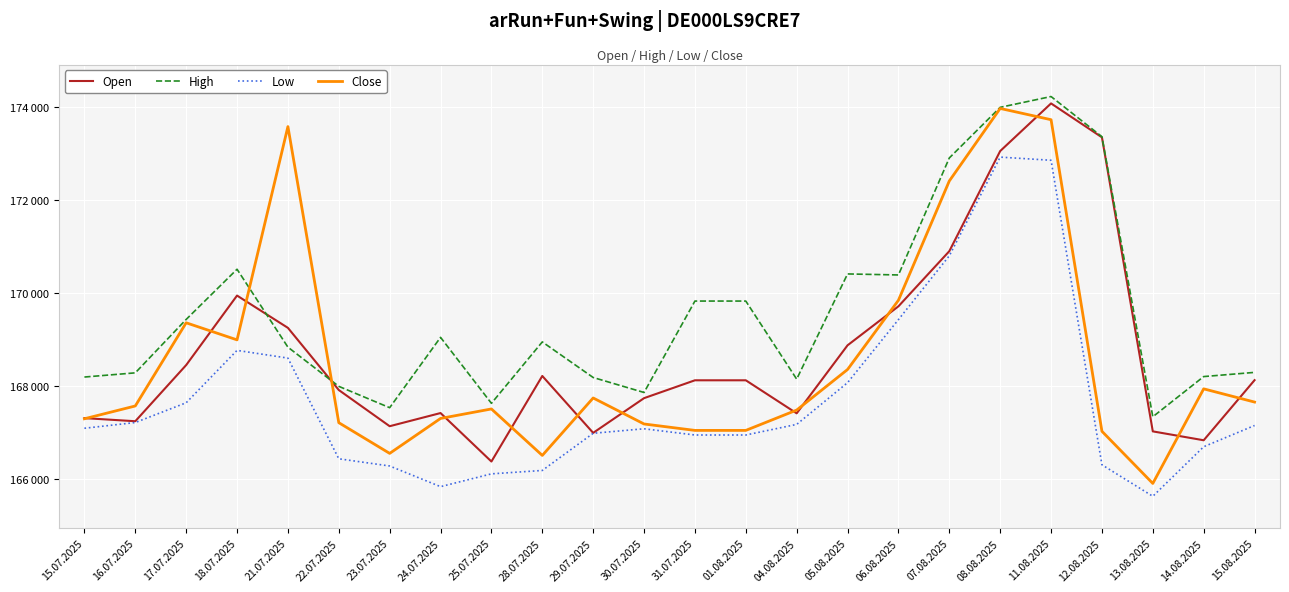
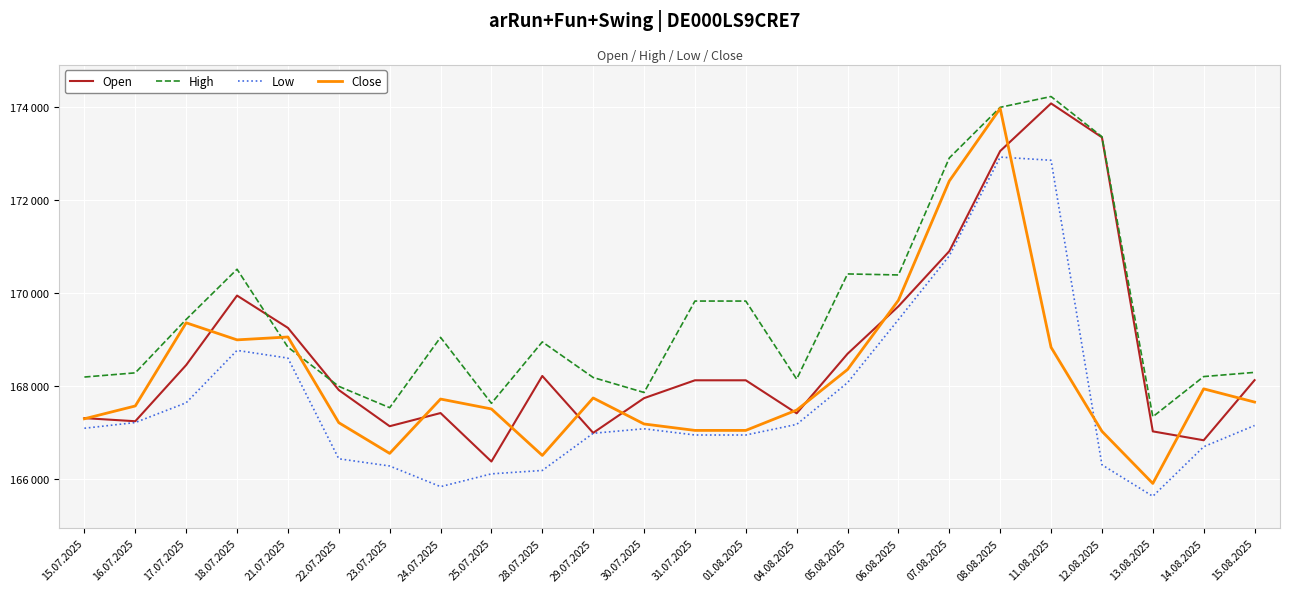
Close, 21.07.2025: 173600 -> 169000
Close, 24.07.2025: 167300 -> 167700
Open, 05.08.2025: 168900 -> 168700
Close, 11.08.2025: 173700 -> 168800
